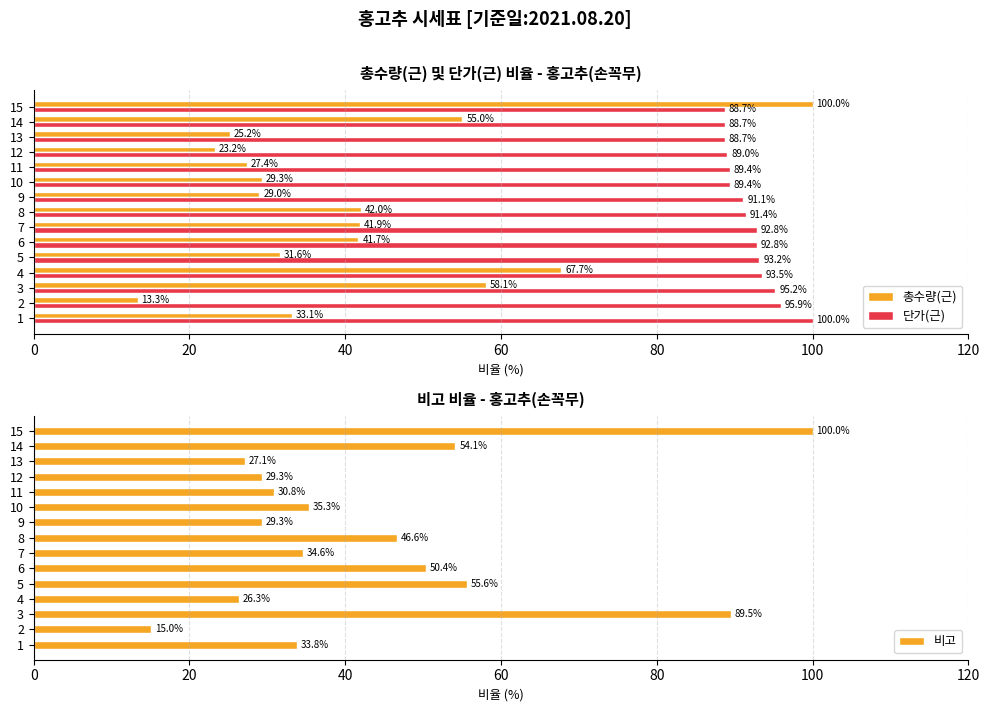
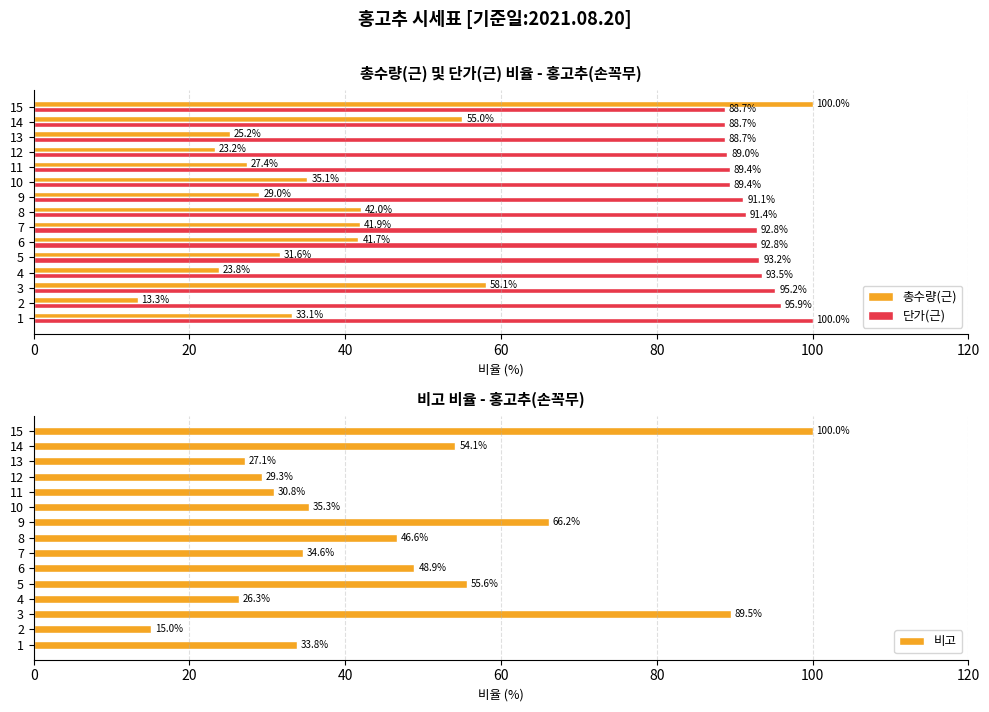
총수량(근) 및 단가(근) 비율 - 홍고추(손꼭무), 총수량(근), 10: 29.3% -> 35.1%
총수량(근) 및 단가(근) 비율 - 홍고추(손꼭무), 총수량(근), 4: 67.7% -> 23.8%
비고 비율 - 홍고추(손꼭무), 9: 29.3% -> 66.2%
비고 비율 - 홍고추(손꼭무), 6: 50.4% -> 48.9%
